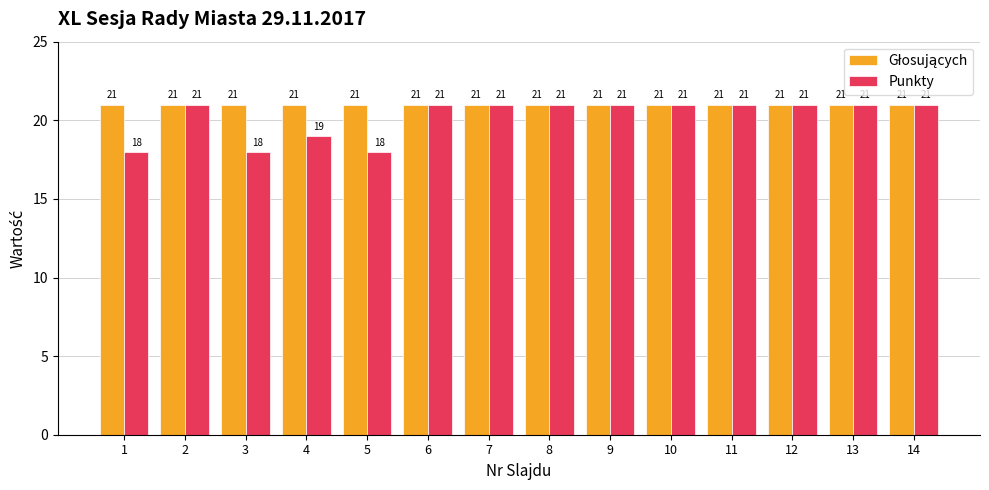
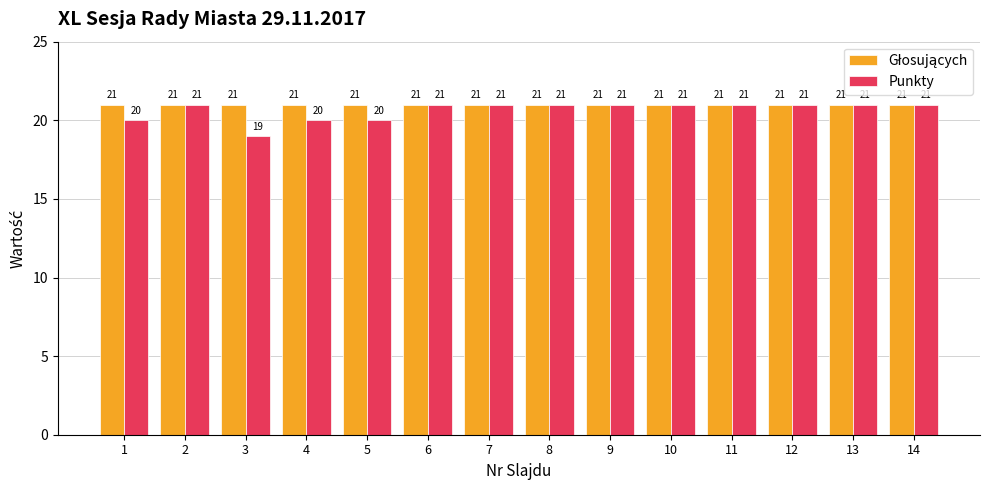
Punkty, 1: 18 -> 20
Punkty, 3: 18 -> 19
Punkty, 4: 19 -> 20
Punkty, 5: 18 -> 20
